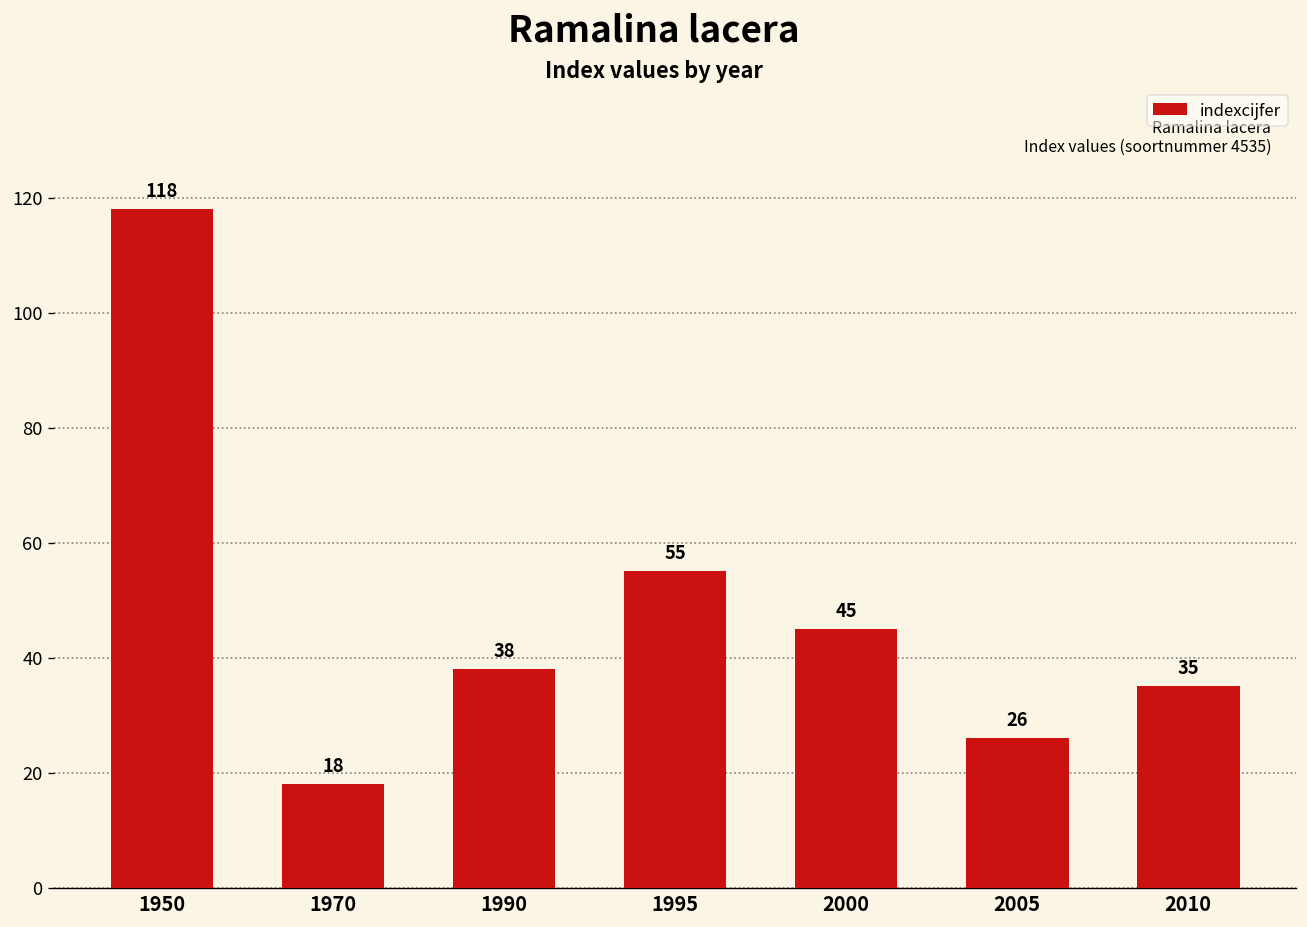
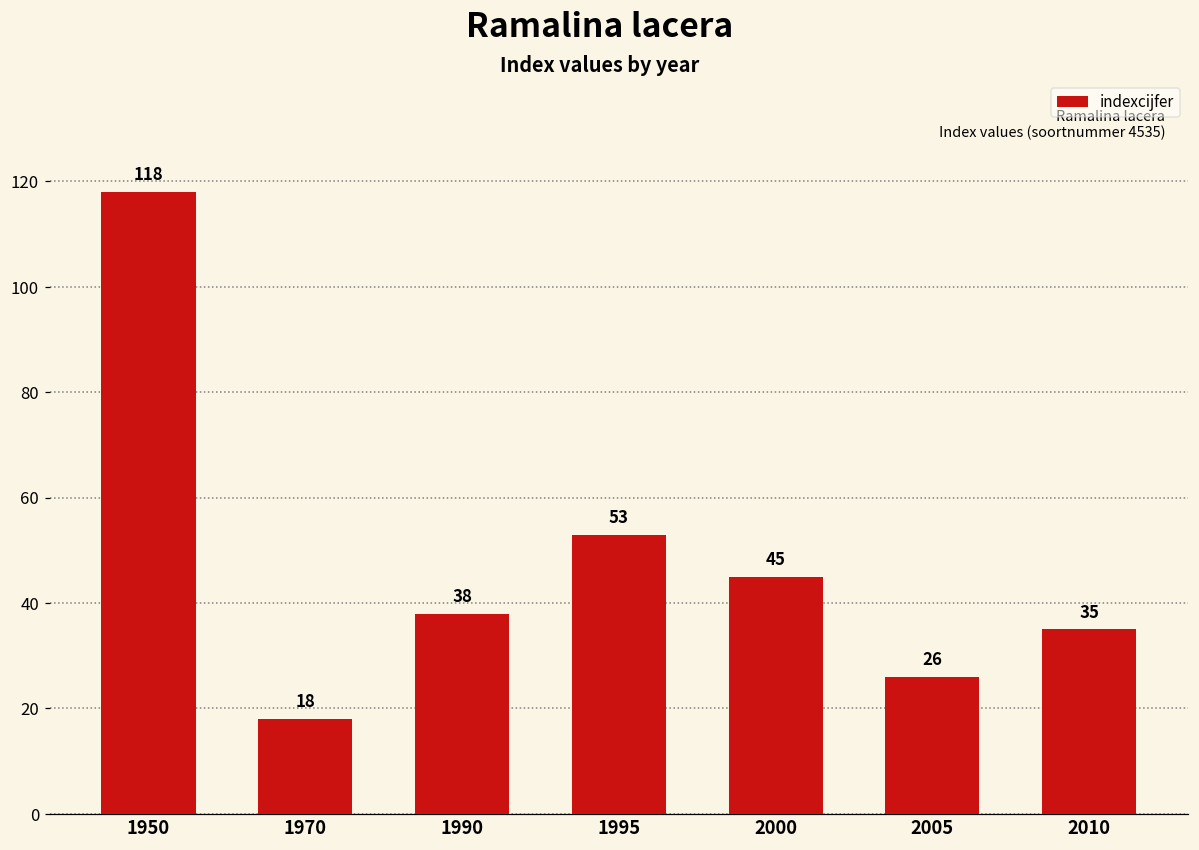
1995: 55 -> 53
